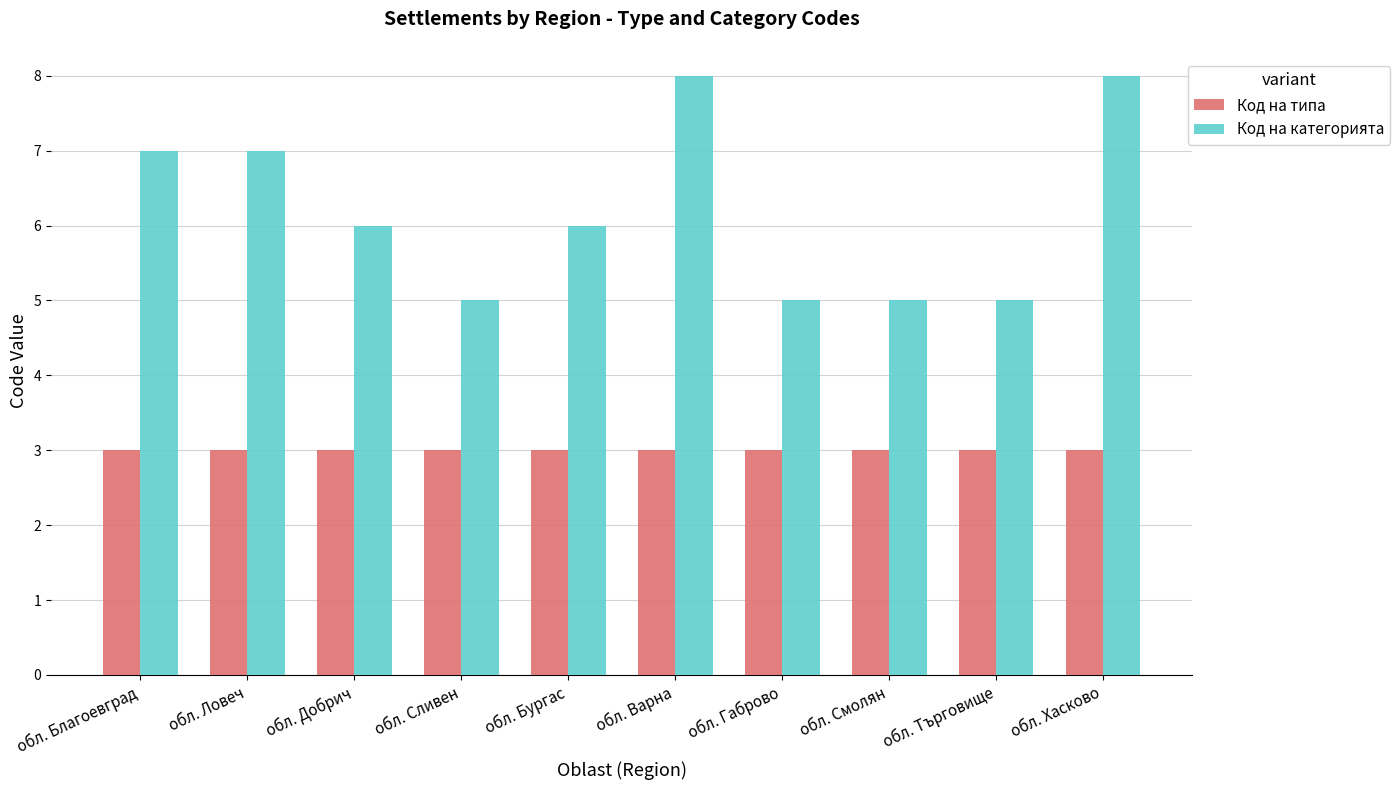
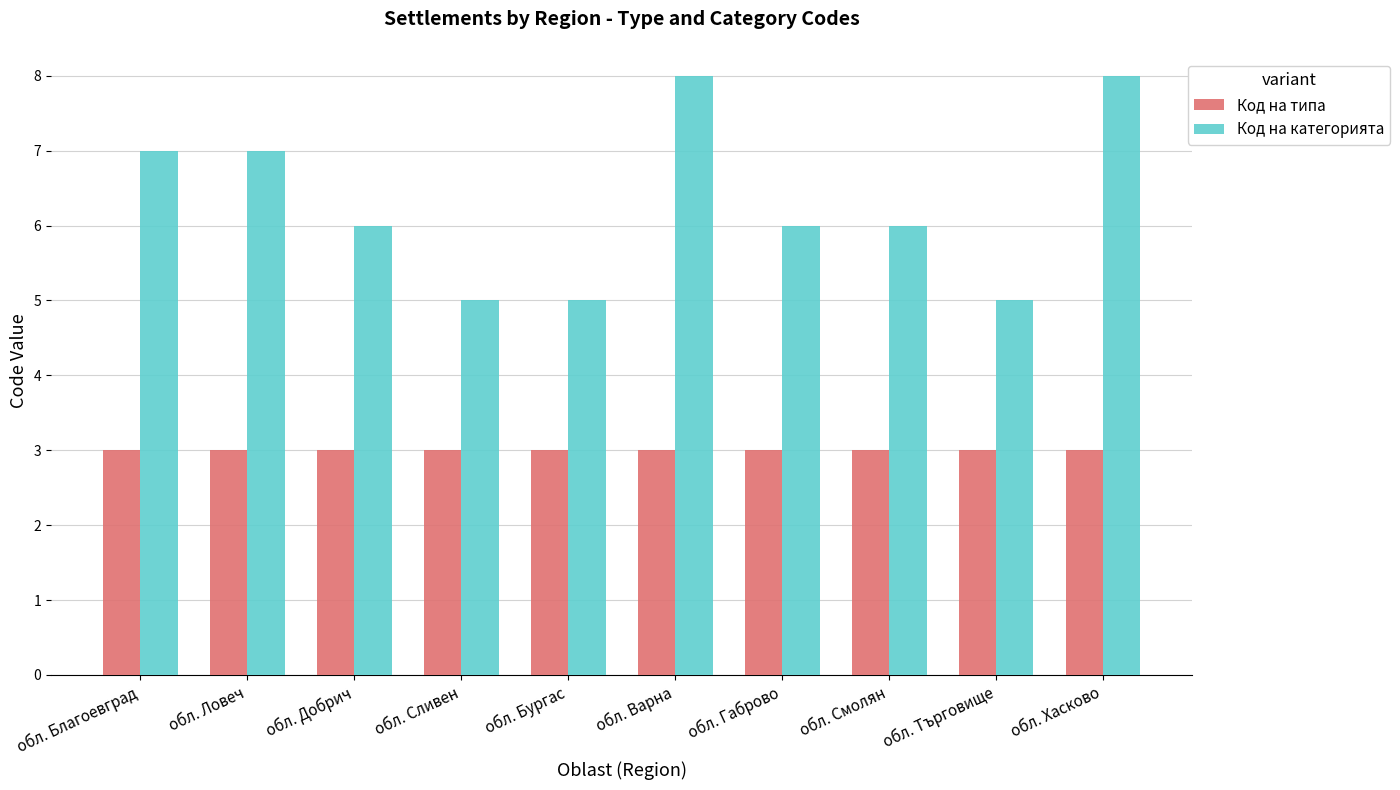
Код на категорията, обл. Бургас: 6 -> 5
Код на категорията, обл. Габрово: 5 -> 6
Код на категорията, обл. Смолян: 5 -> 6
